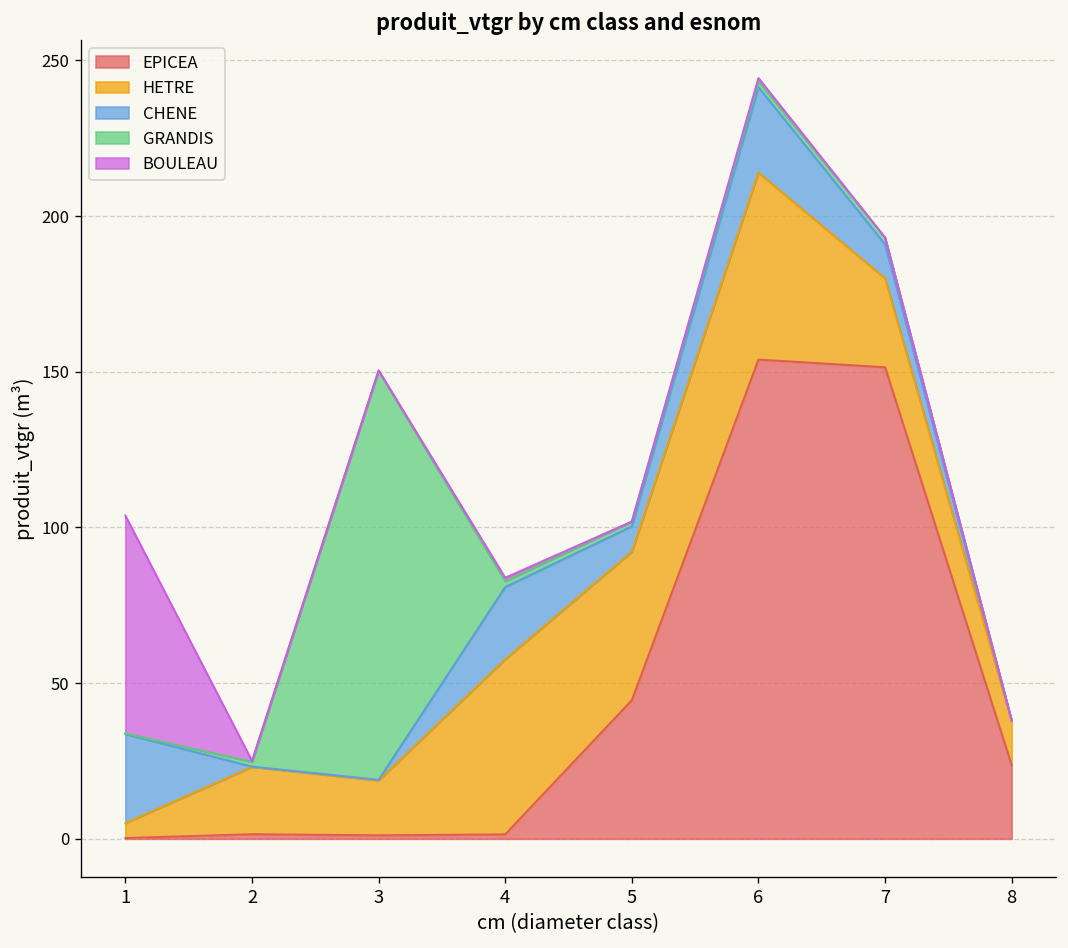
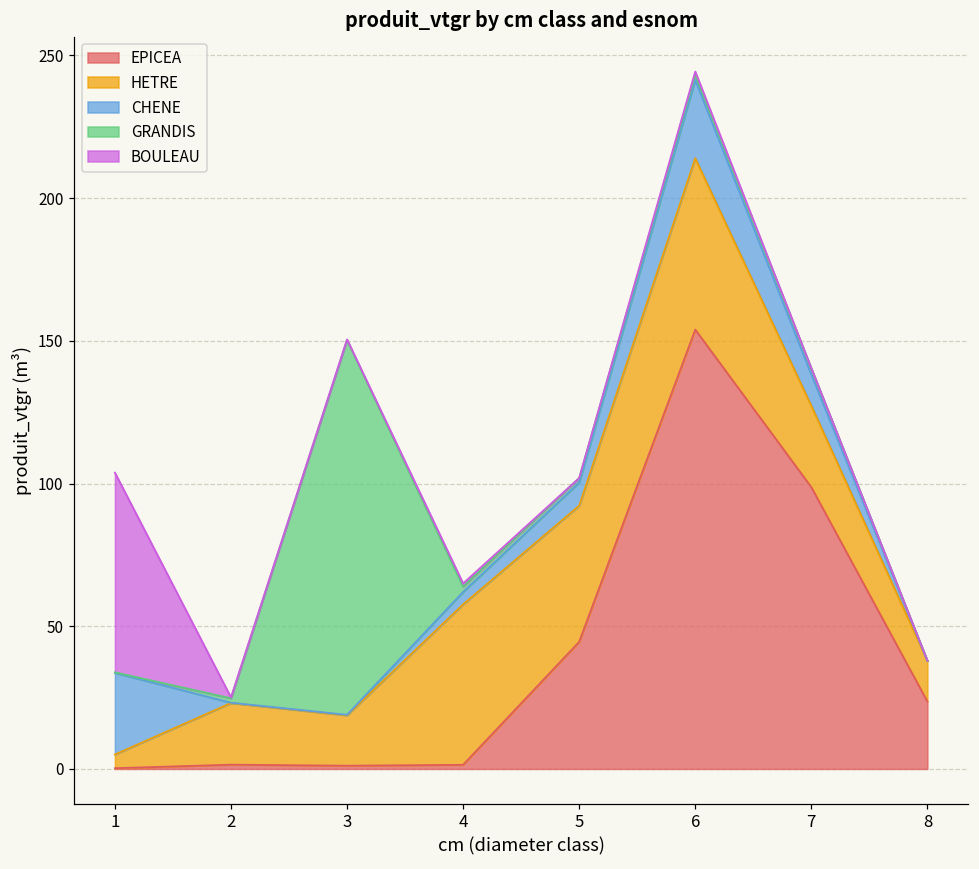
CHENE, 4: 23 -> 4
EPICEA, 7: 151 -> 99
